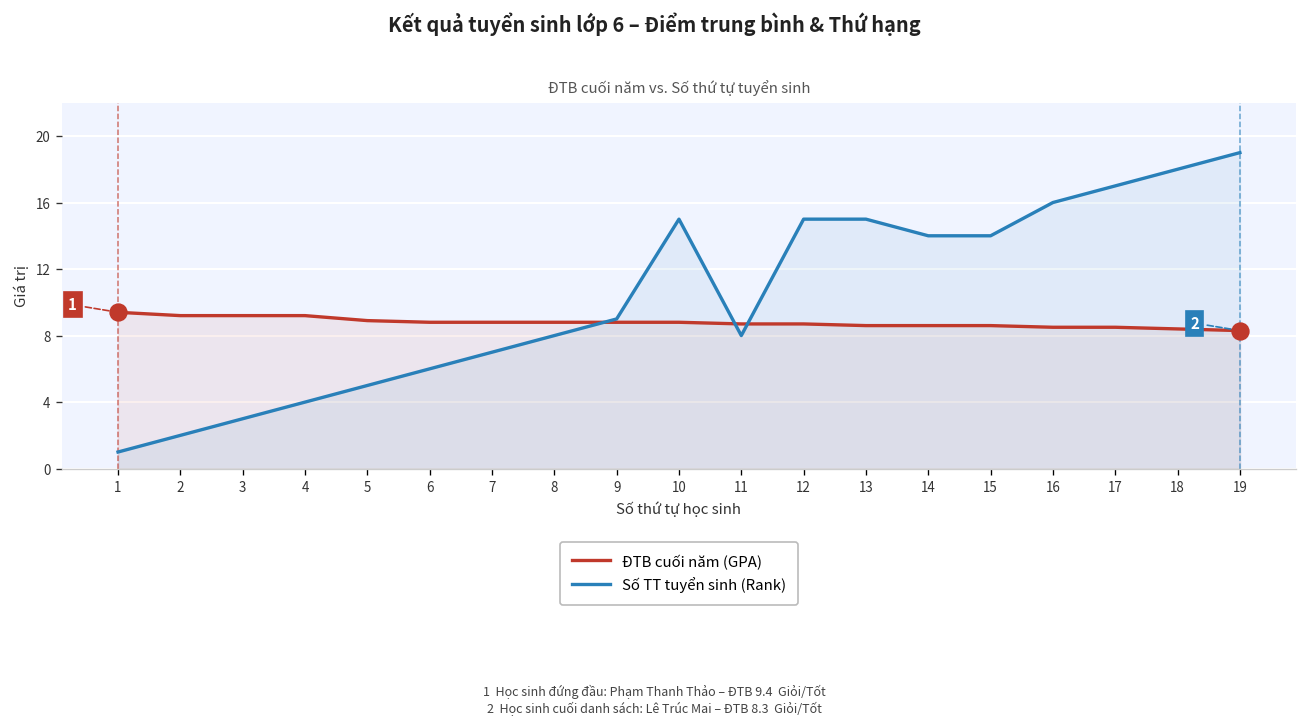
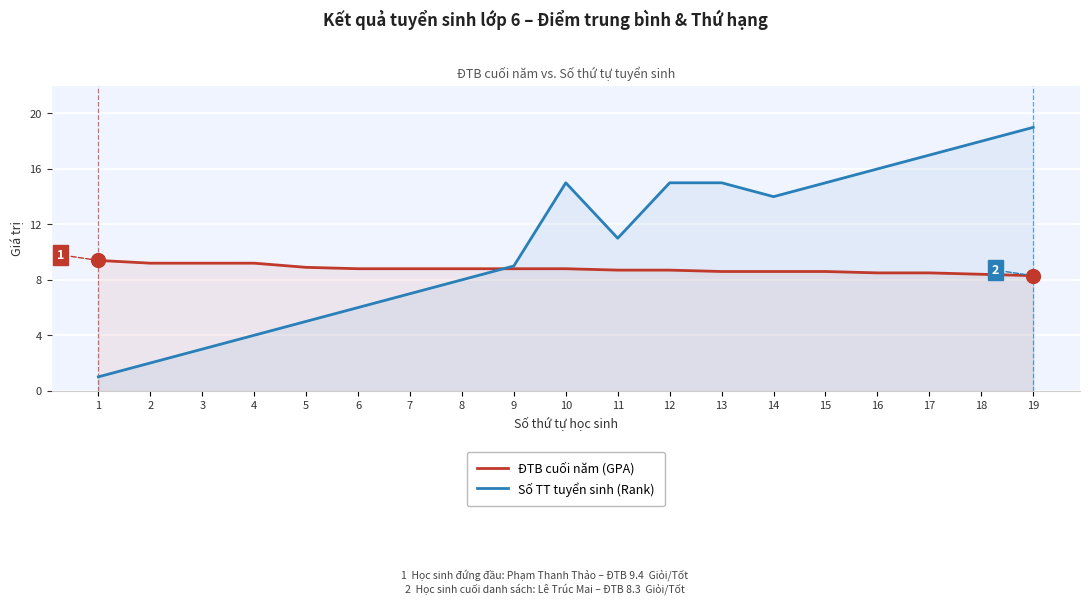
Số TT tuyển sinh (Rank), 11: 8 -> 11
Số TT tuyển sinh (Rank), 15: 14 -> 15
